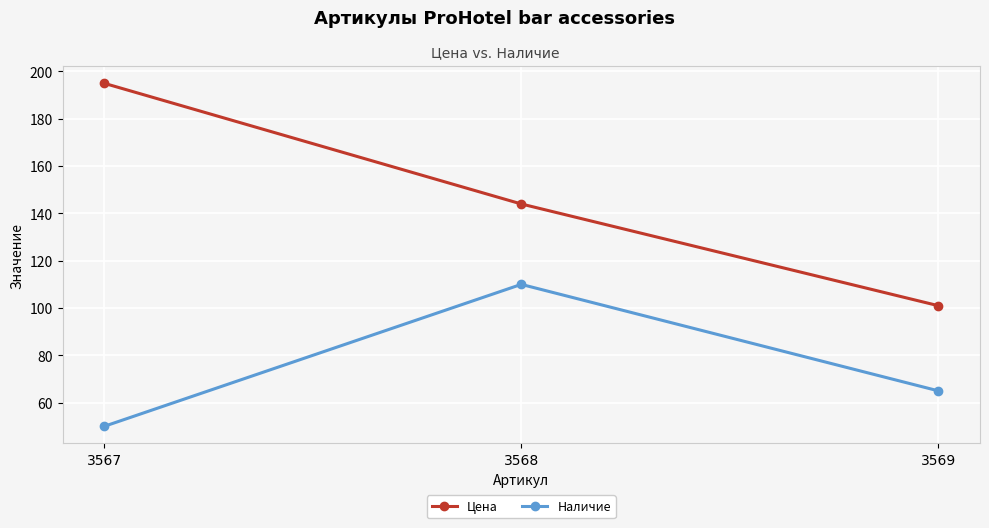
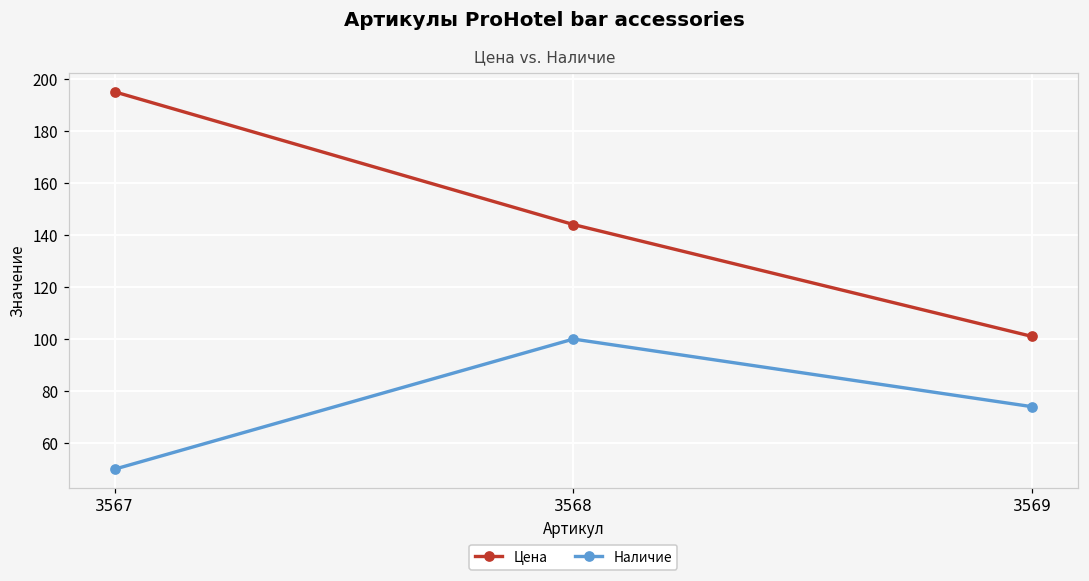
Наличие, 3568: 110 -> 100
Наличие, 3569: 65 -> 74
